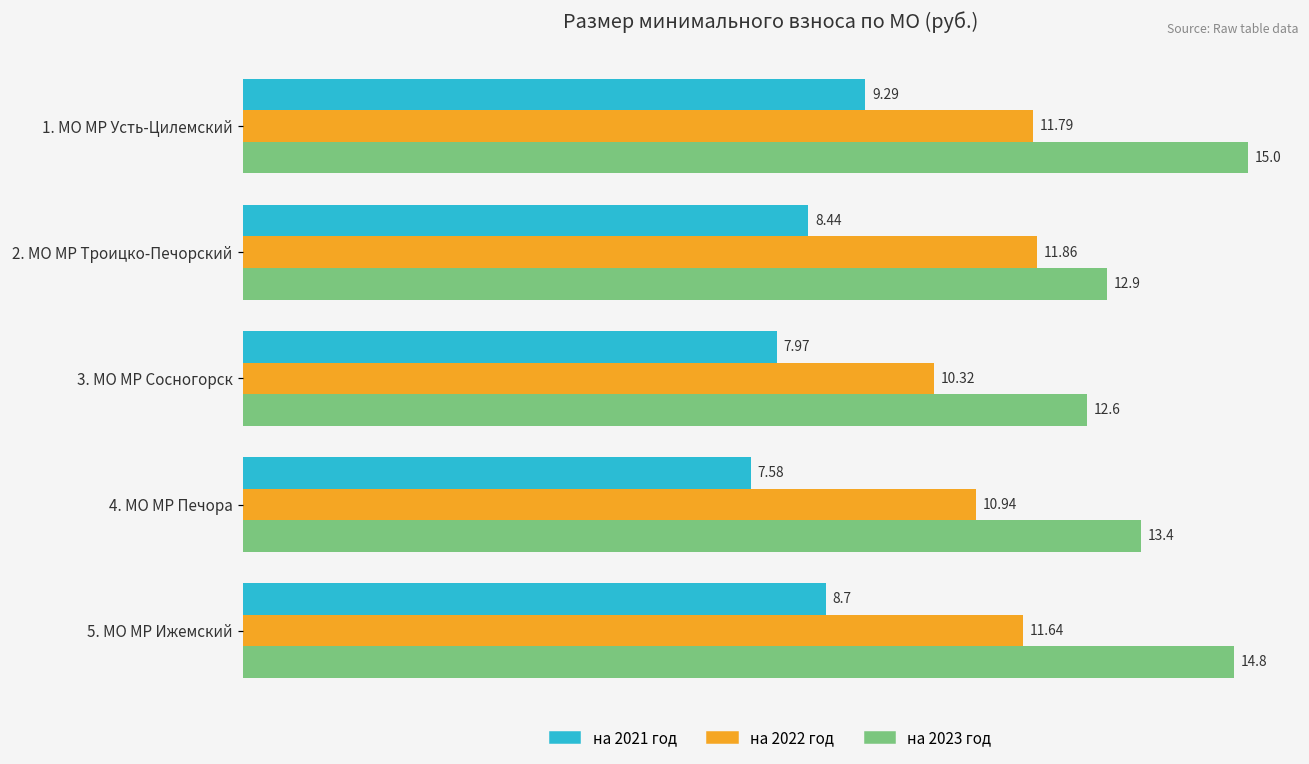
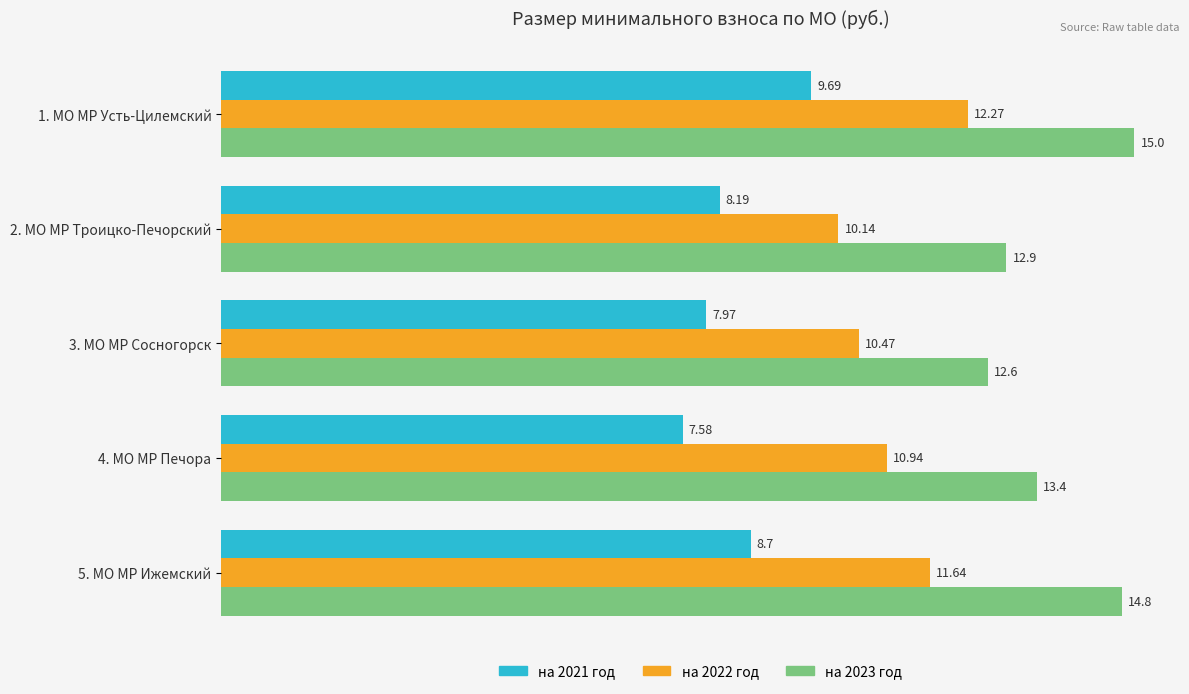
на 2021 год, 1. МО МР Усть-Цилемский: 9.29 -> 9.69
на 2022 год, 1. МО МР Усть-Цилемский: 11.79 -> 12.27
на 2021 год, 2. МО МР Троицко-Печорский: 8.44 -> 8.19
на 2022 год, 2. МО МР Троицко-Печорский: 11.86 -> 10.14
на 2022 год, 3. МО МР Сосногорск: 10.32 -> 10.47
